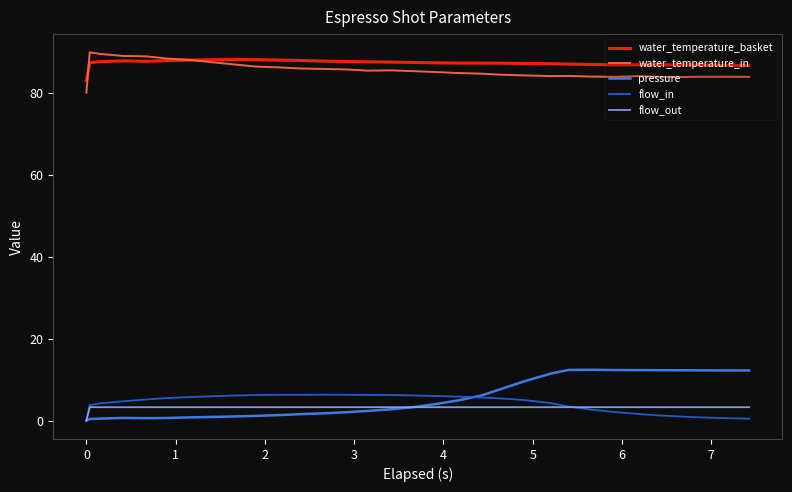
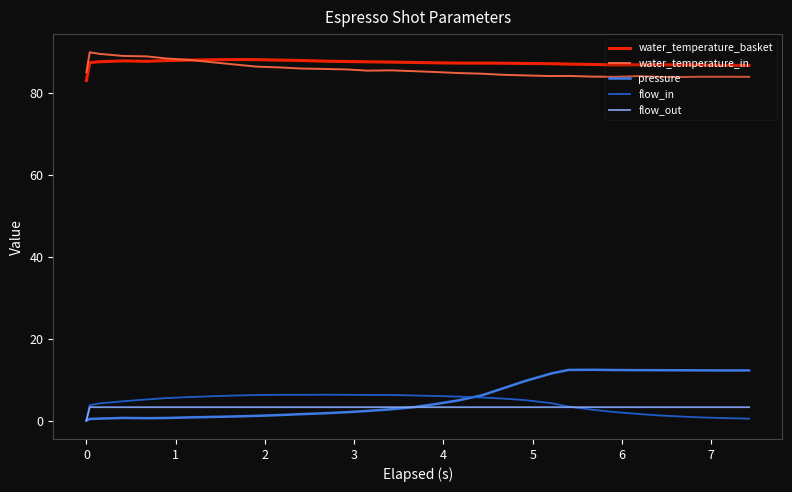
water_temperature_in, 0: 80 -> 85
